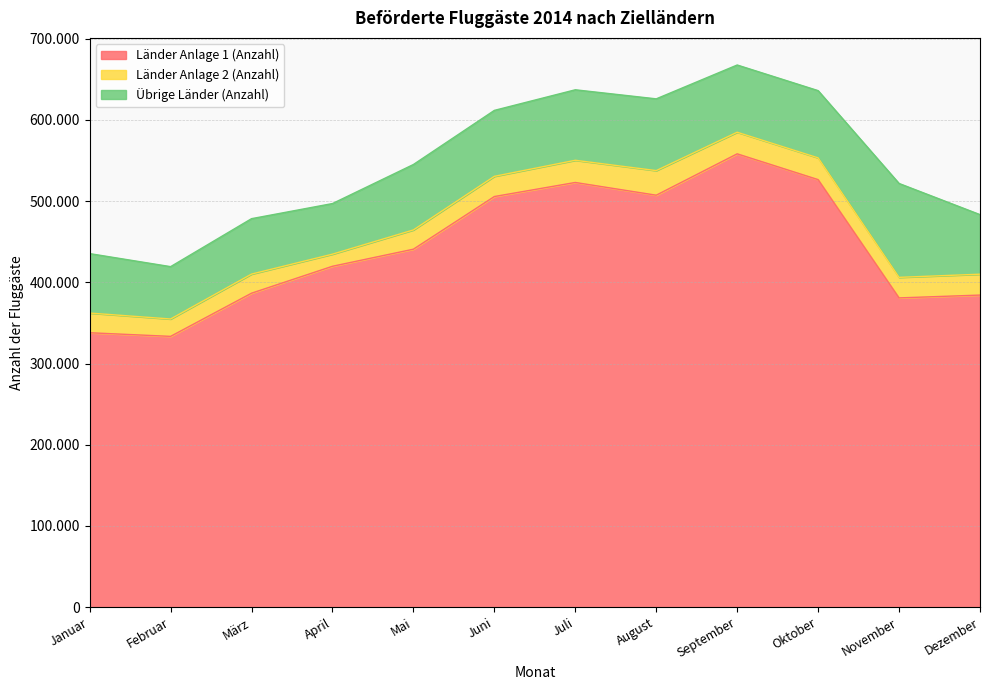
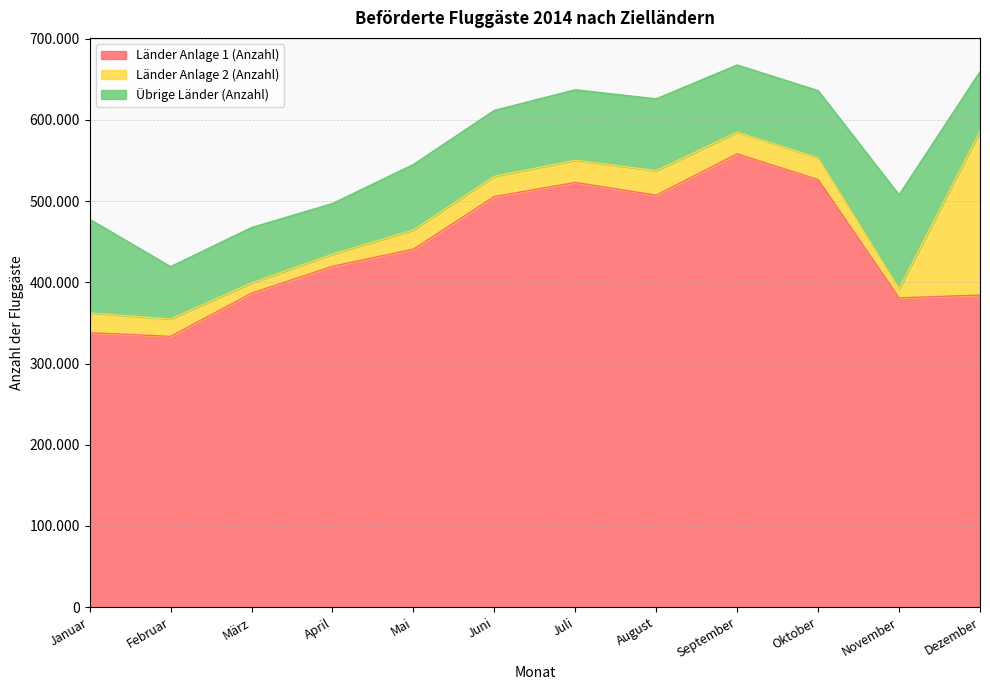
Übrige Länder (Anzahl), Januar: 70 -> 120
Länder Anlage 2 (Anzahl), März: 20 -> 10
Länder Anlage 2 (Anzahl), November: 30 -> 10
Länder Anlage 2 (Anzahl), Dezember: 30 -> 200
